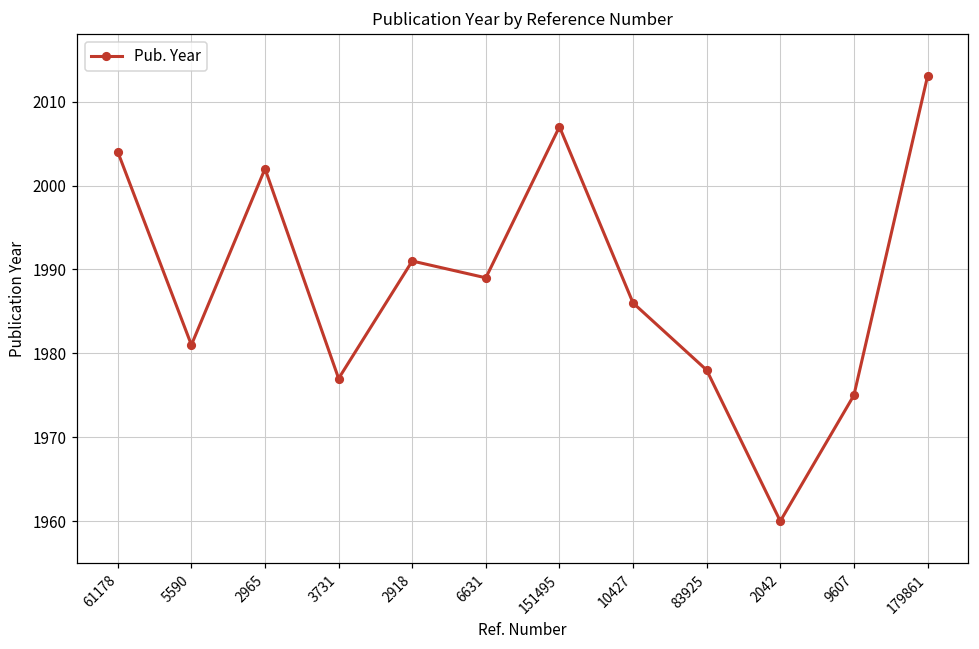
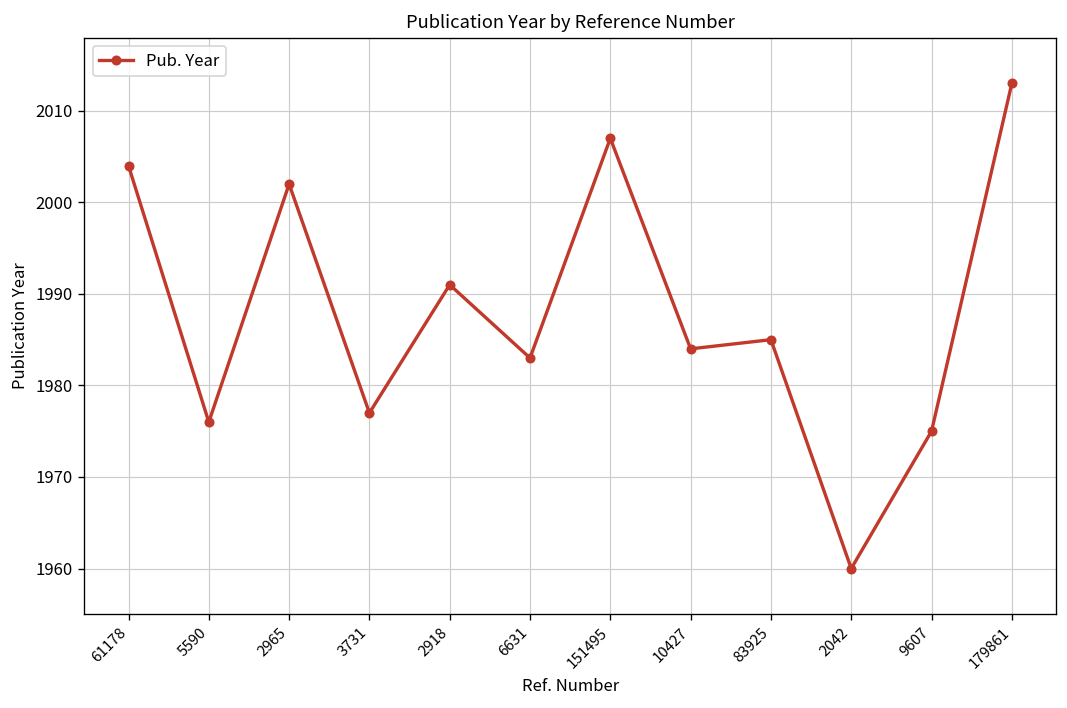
5590: 1981 -> 1976
6631: 1989 -> 1983
10427: 1986 -> 1984
83925: 1978 -> 1985
